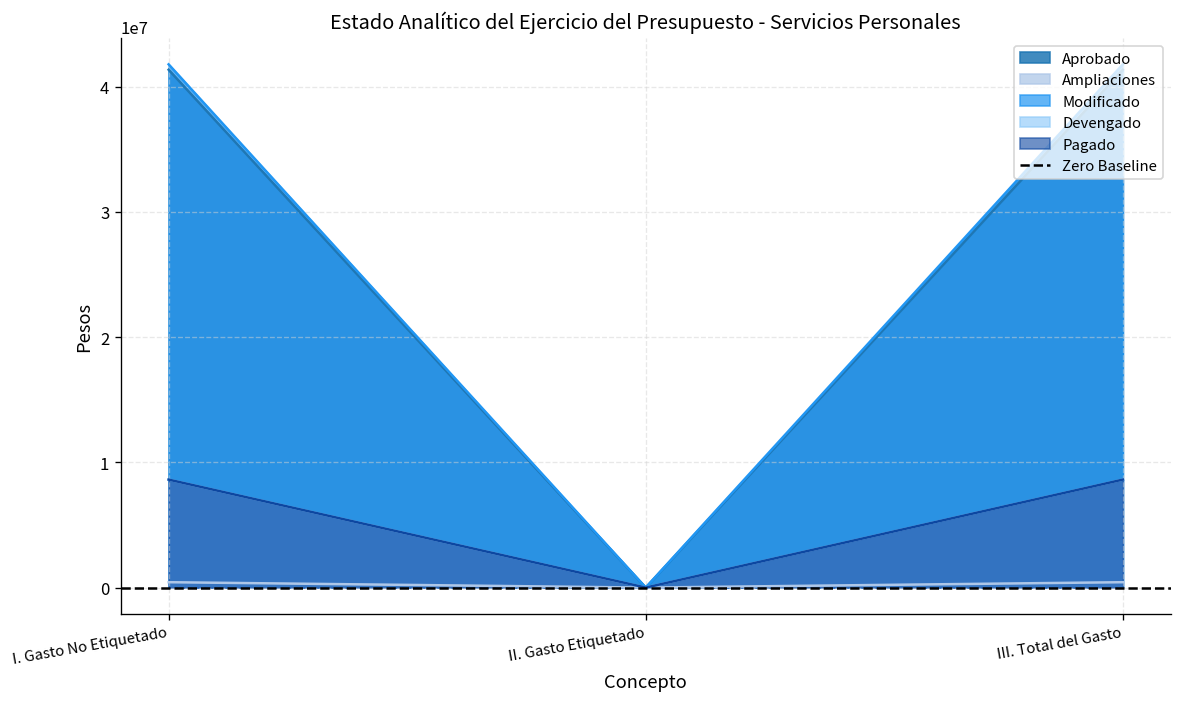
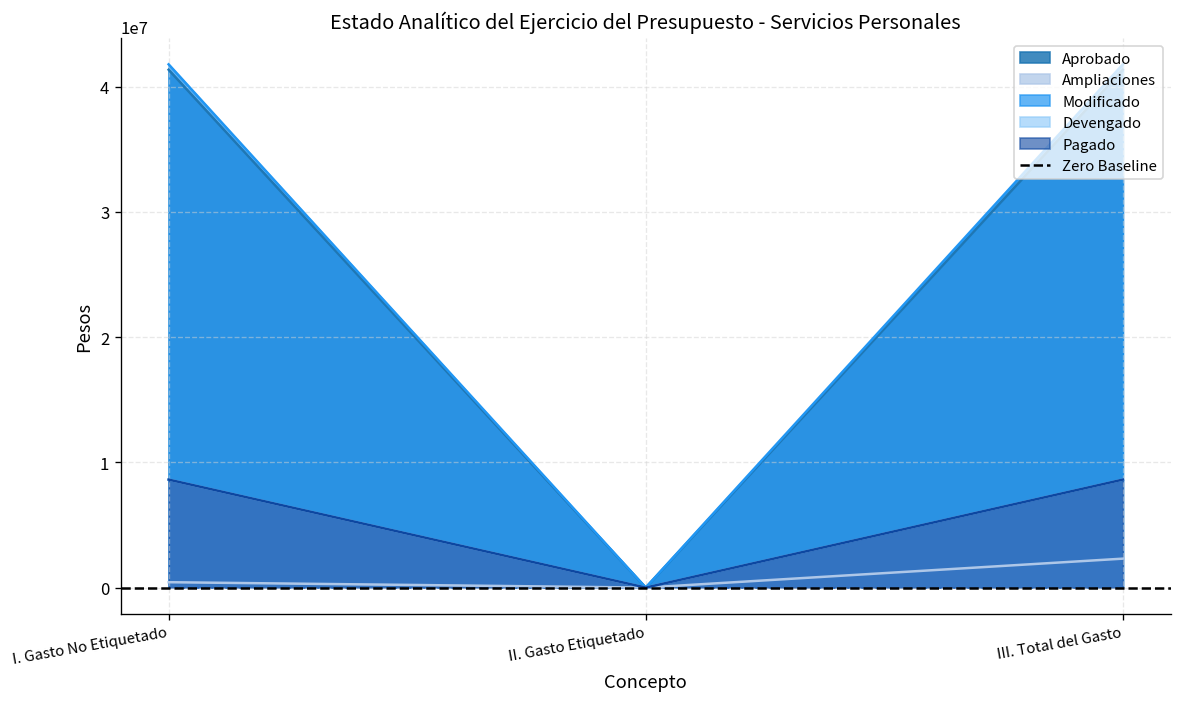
Ampliaciones, III. Total del Gasto: 400000 -> 2300000
